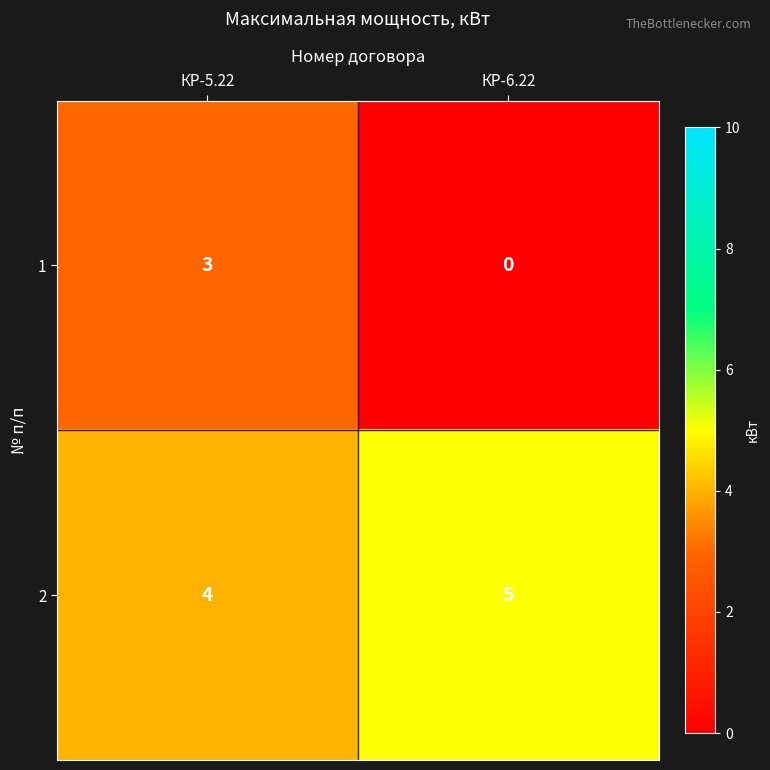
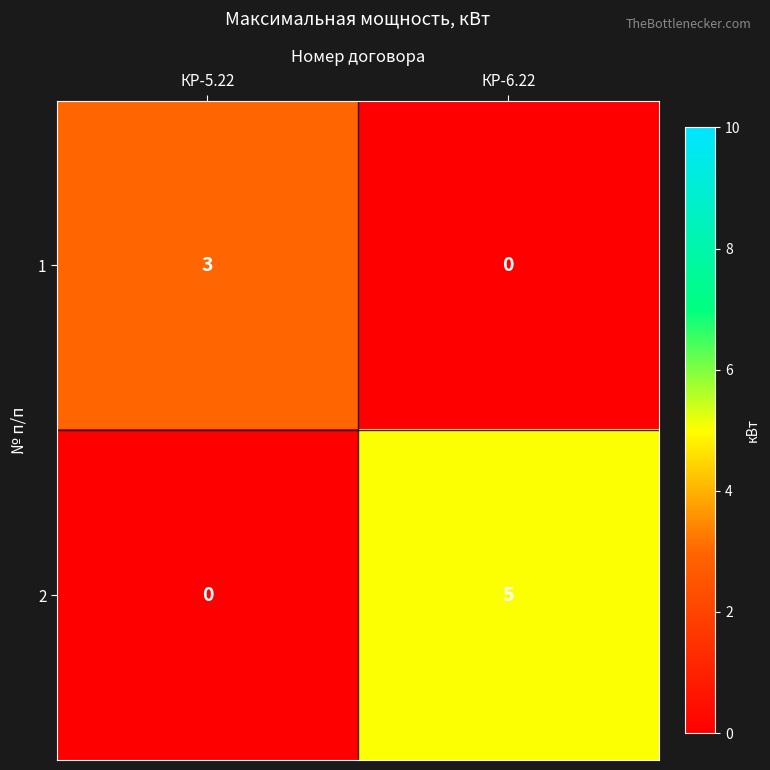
2, КР-5.22: 4 -> 0
